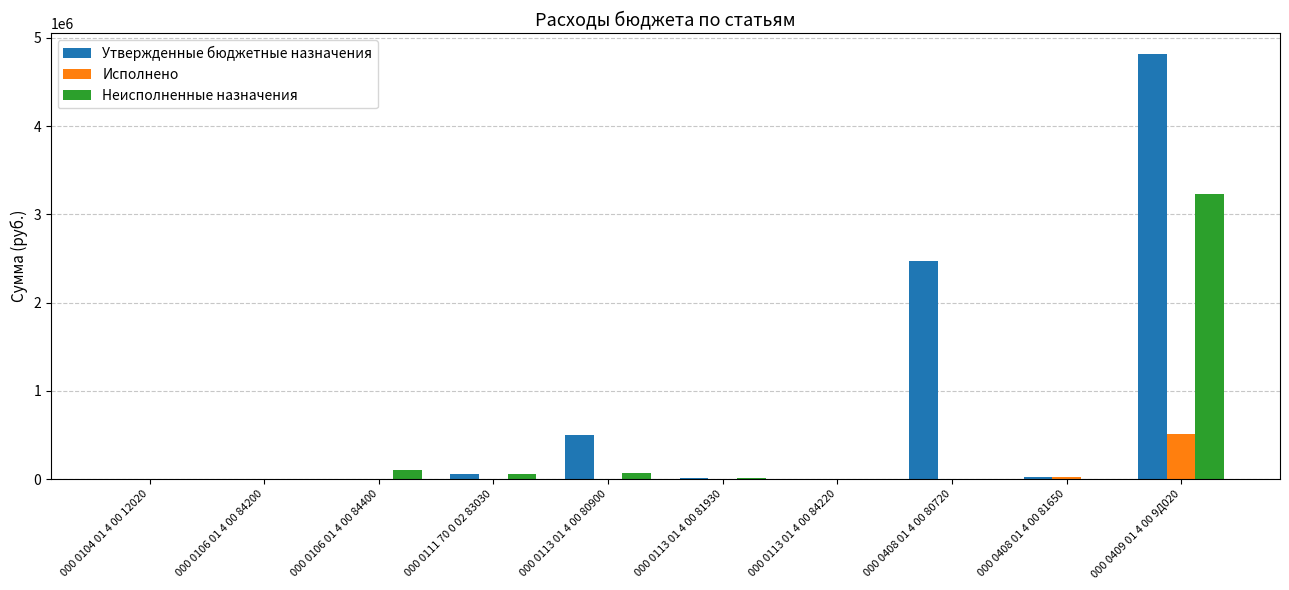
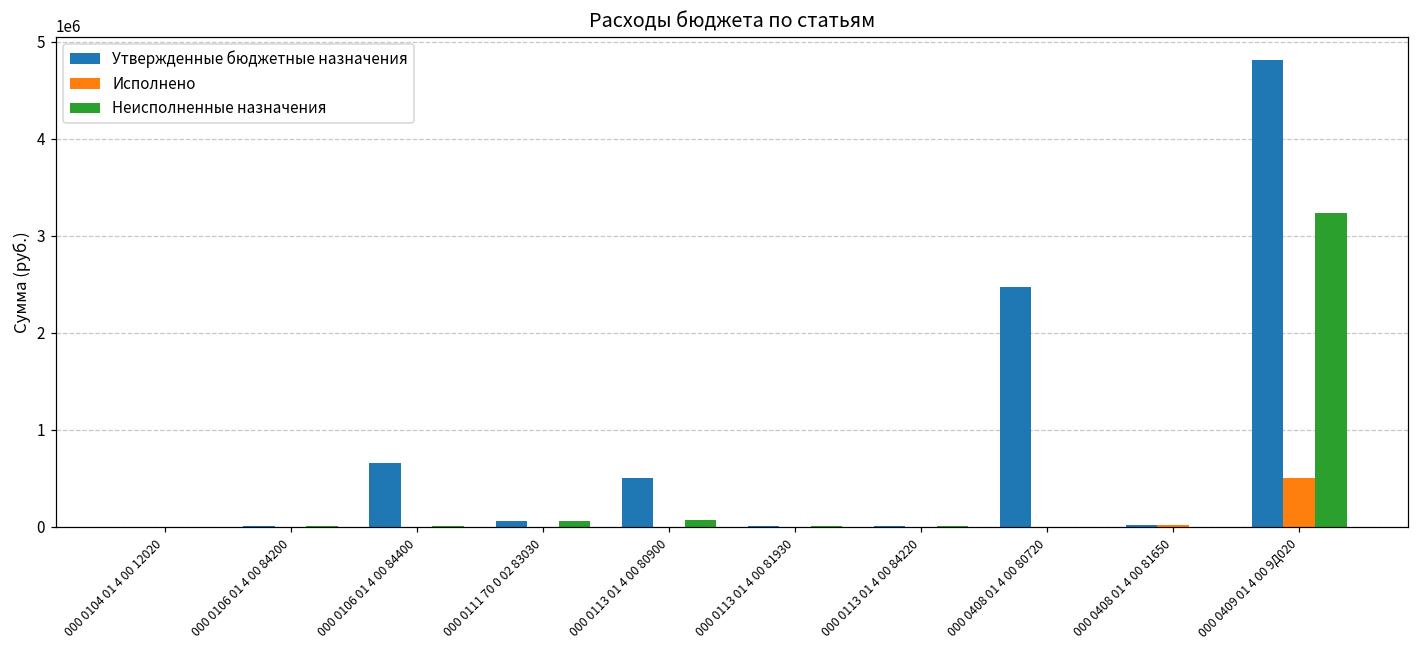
Утвержденные бюджетные назначения, 000 0106 01 4 00 84400: 0 -> 700000
Неисполненные назначения, 000 0106 01 4 00 84400: 100000 -> 0
